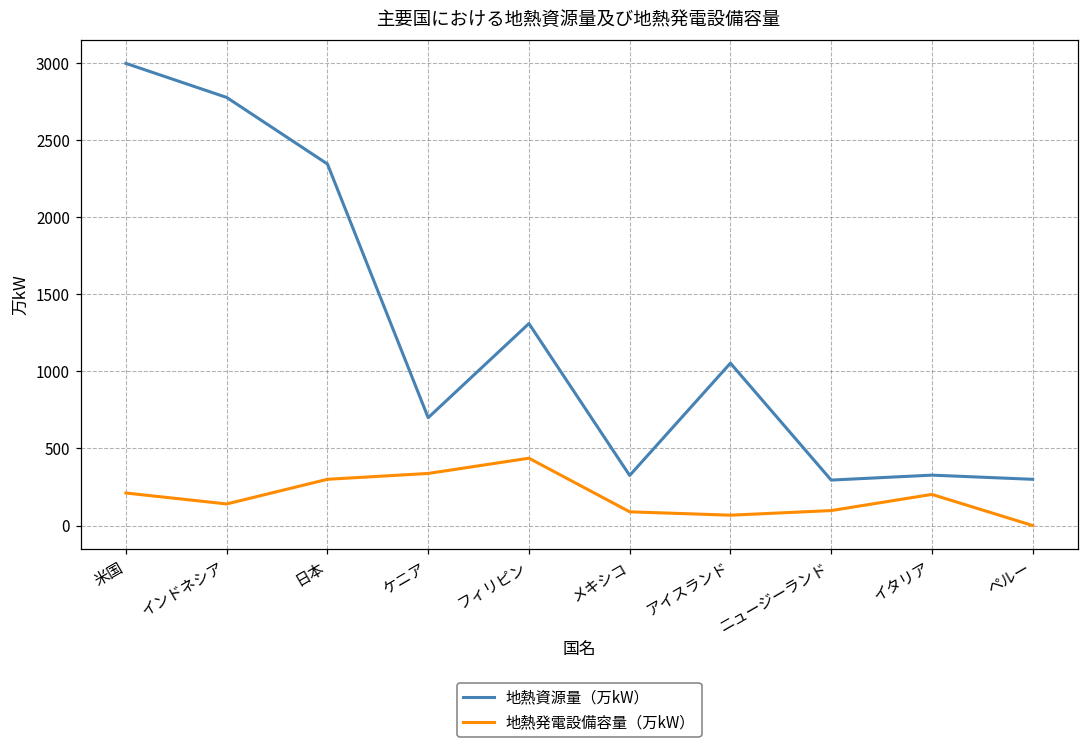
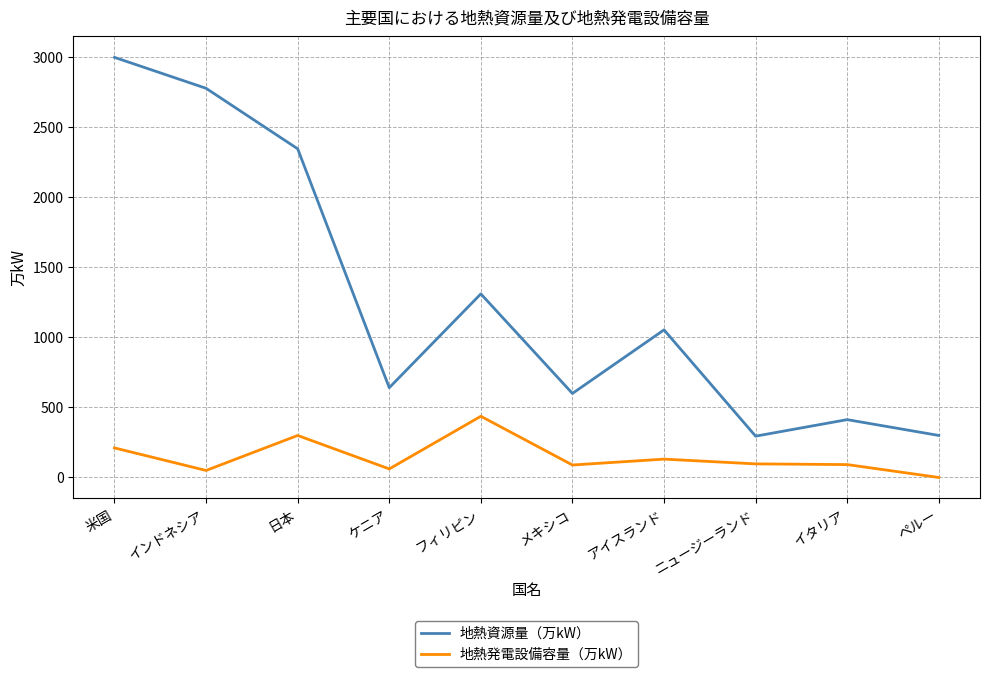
地熱発電設備容量（万kW）, インドネシア: 140 -> 50
地熱資源量（万kW）, ケニア: 700 -> 640
地熱発電設備容量（万kW）, ケニア: 340 -> 60
地熱資源量（万kW）, メキシコ: 330 -> 600
地熱発電設備容量（万kW）, アイスランド: 70 -> 130
地熱資源量（万kW）, イタリア: 330 -> 410
地熱発電設備容量（万kW）, イタリア: 200 -> 90
